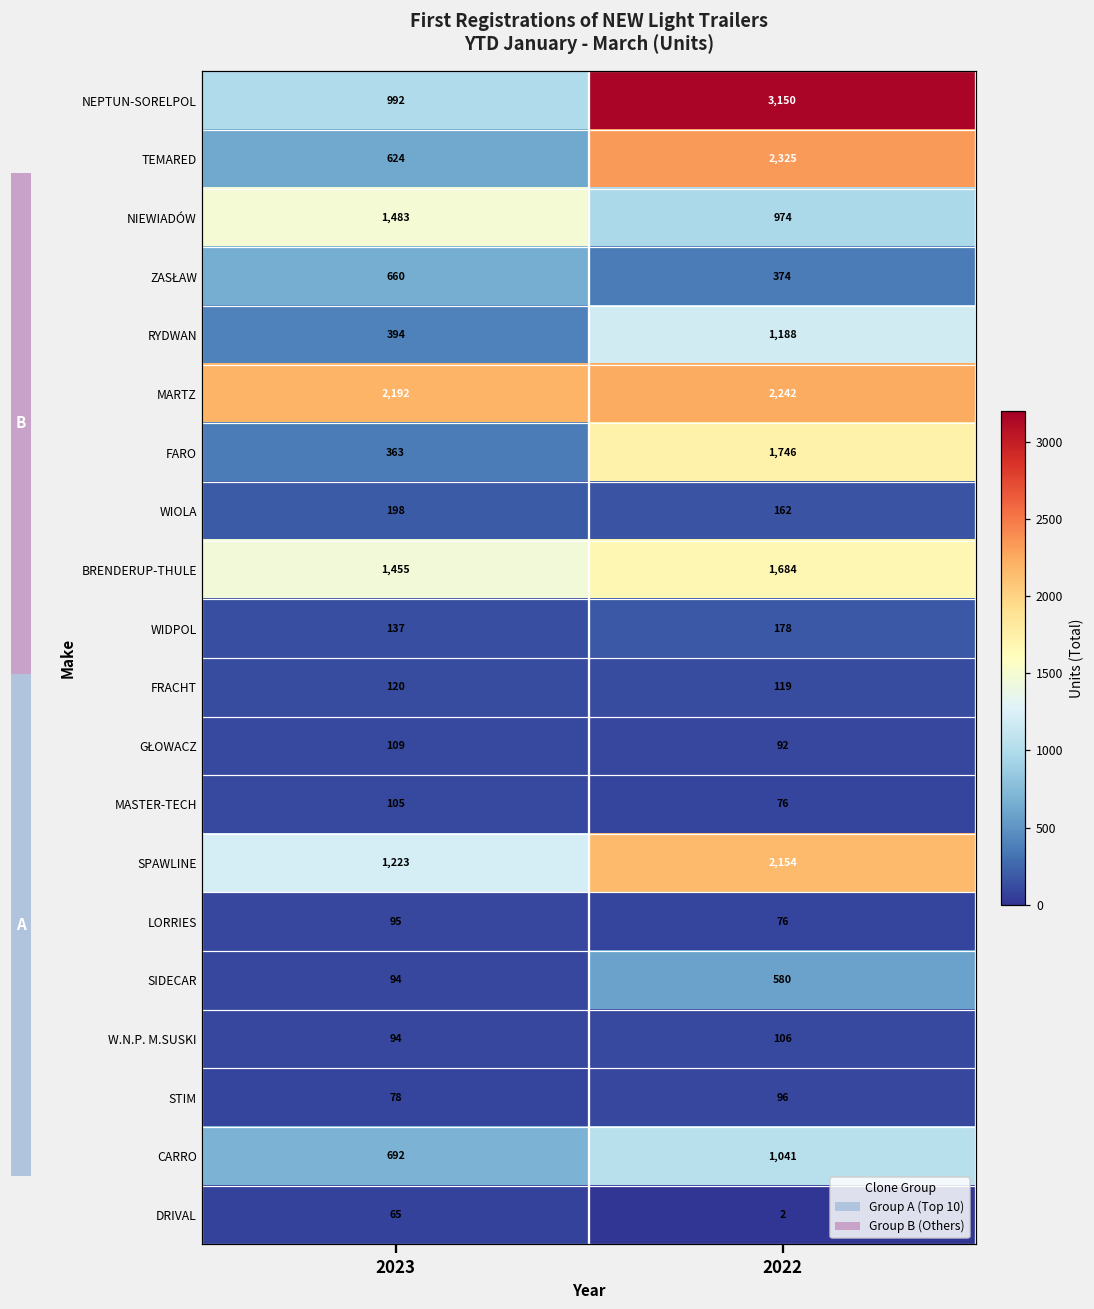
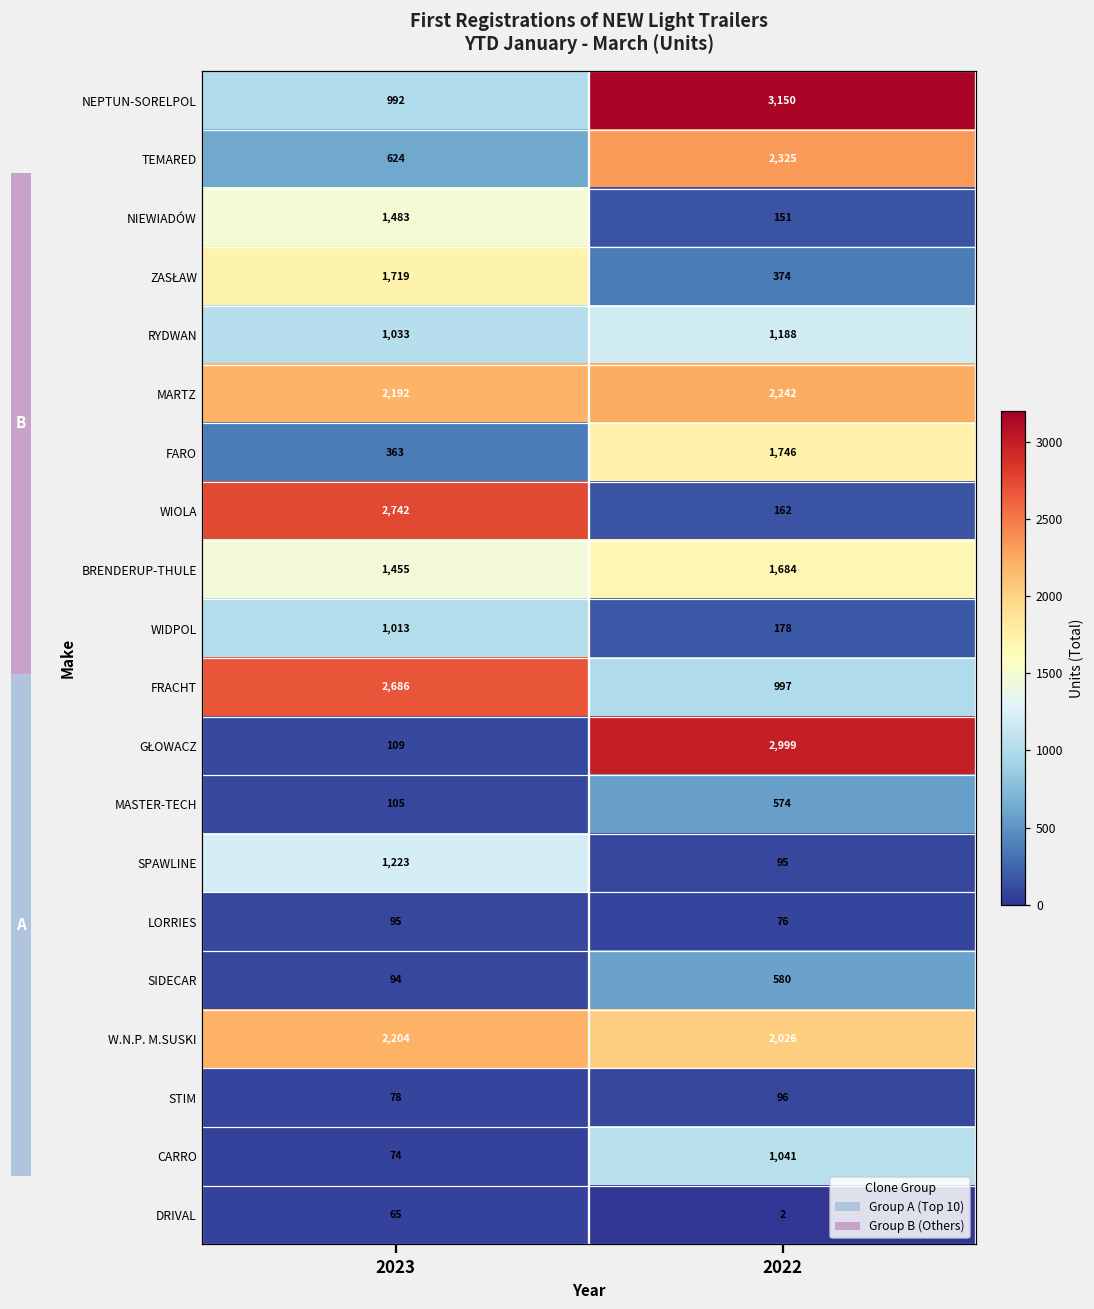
NIEWIADÓW, 2022: 974 -> 151
ZASŁAW, 2023: 660 -> 1,719
RYDWAN, 2023: 394 -> 1,033
WIOLA, 2023: 198 -> 2,742
WIDPOL, 2023: 137 -> 1,013
FRACHT, 2023: 120 -> 2,686
FRACHT, 2022: 119 -> 997
GŁOWACZ, 2022: 92 -> 2,999
MASTER-TECH, 2022: 76 -> 574
SPAWLINE, 2022: 2,154 -> 95
W.N.P. M.SUSKI, 2023: 94 -> 2,204
W.N.P. M.SUSKI, 2022: 106 -> 2,026
CARRO, 2023: 692 -> 74
